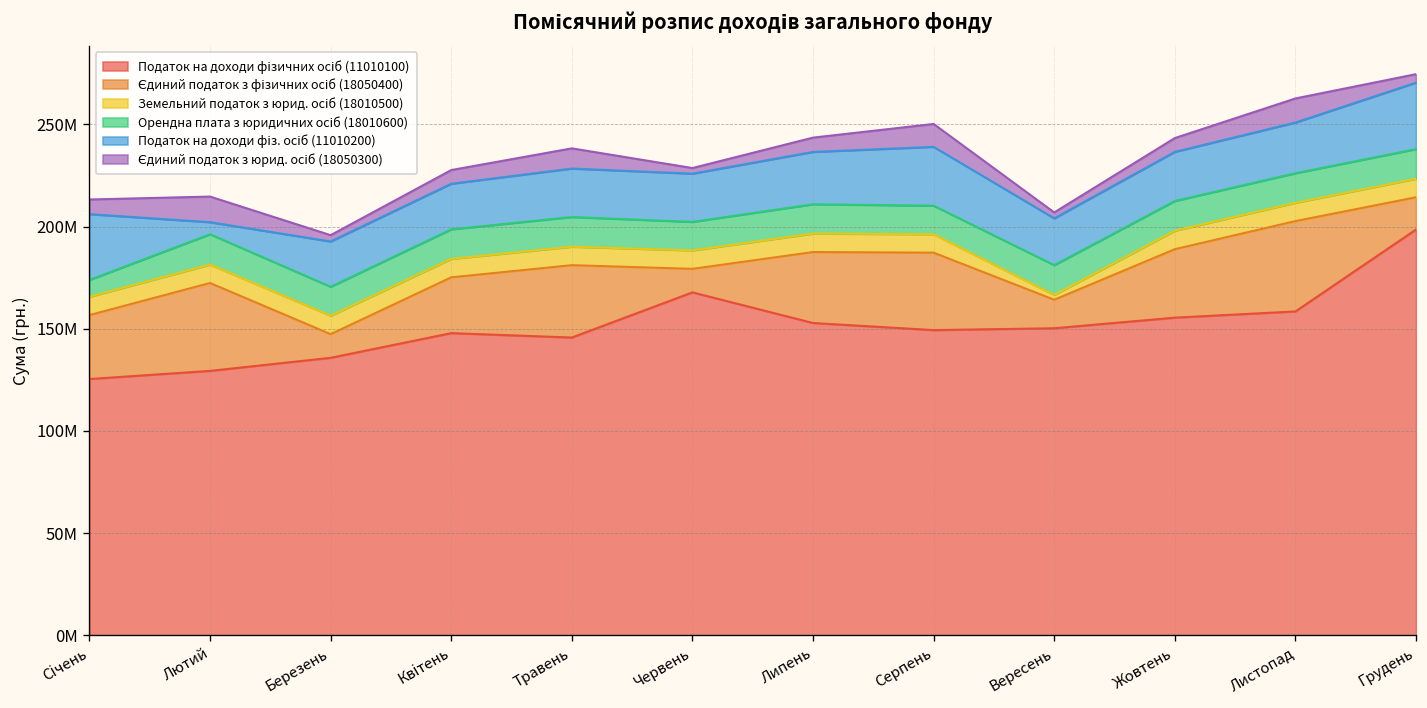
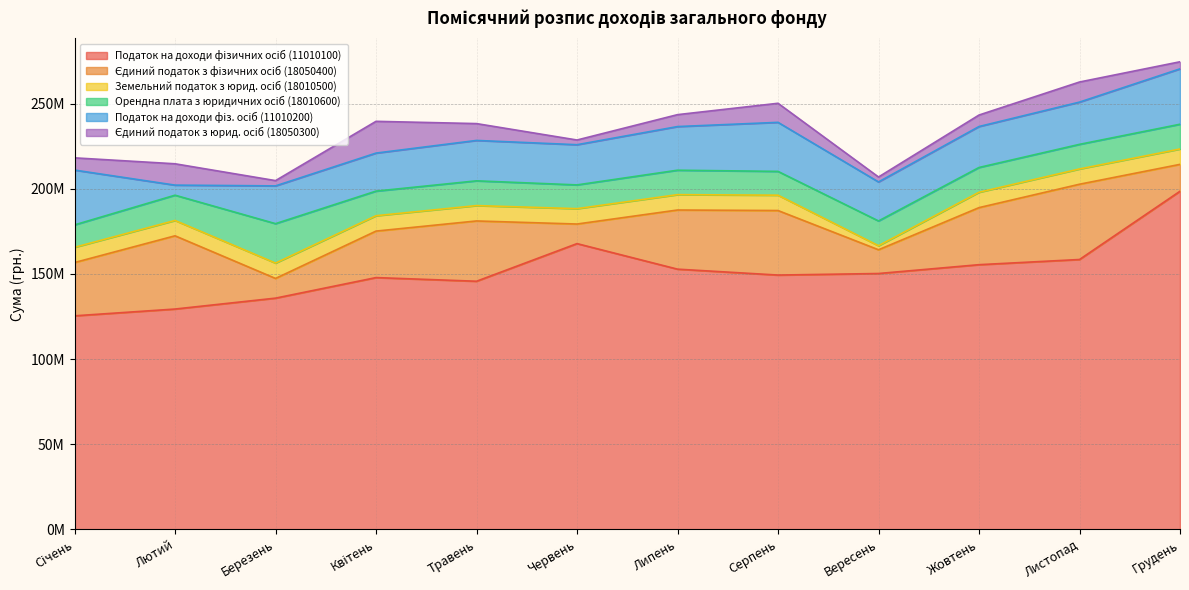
Орендна плата з юридичних осіб (18010600), Січень: 8000000 -> 13000000
Орендна плата з юридичних осіб (18010600), Березень: 14000000 -> 23000000
Єдиний податок з юрид. осіб (18050300), Квітень: 7000000 -> 19000000
